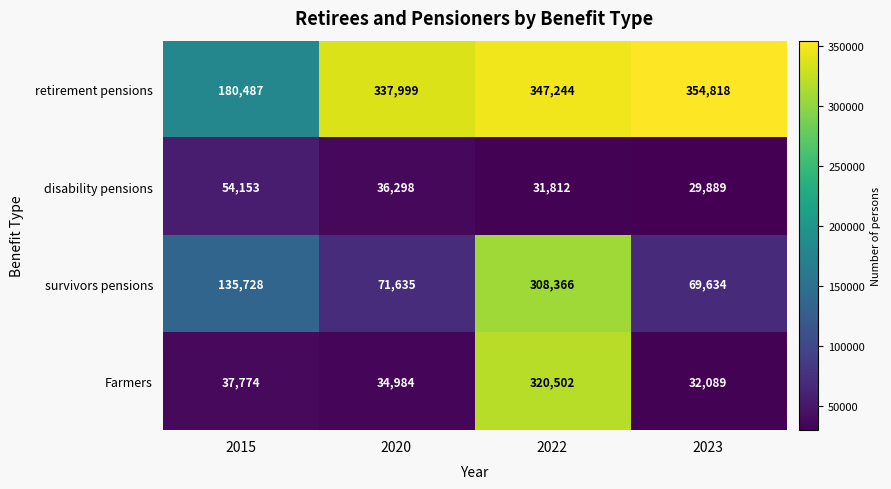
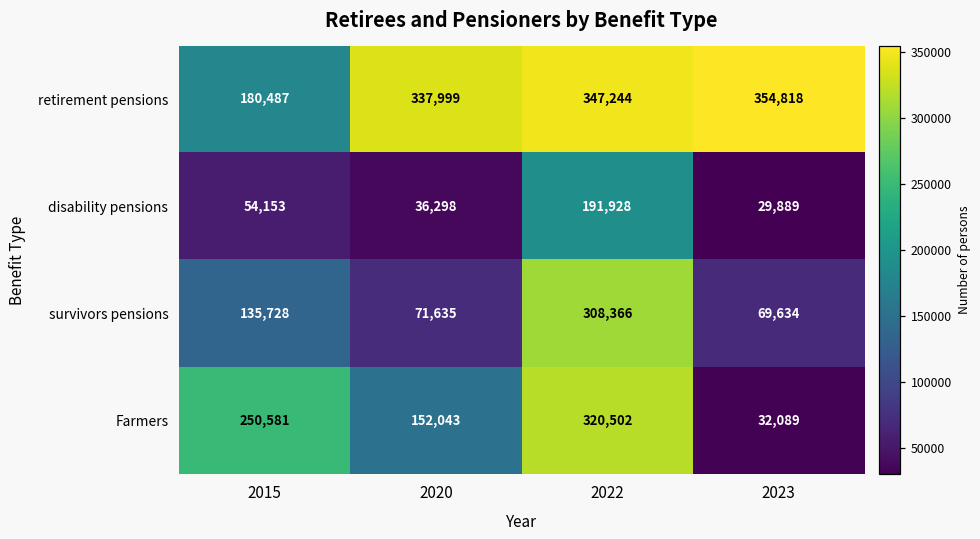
disability pensions, 2022: 31,812 -> 191,928
Farmers, 2015: 37,774 -> 250,581
Farmers, 2020: 34,984 -> 152,043
